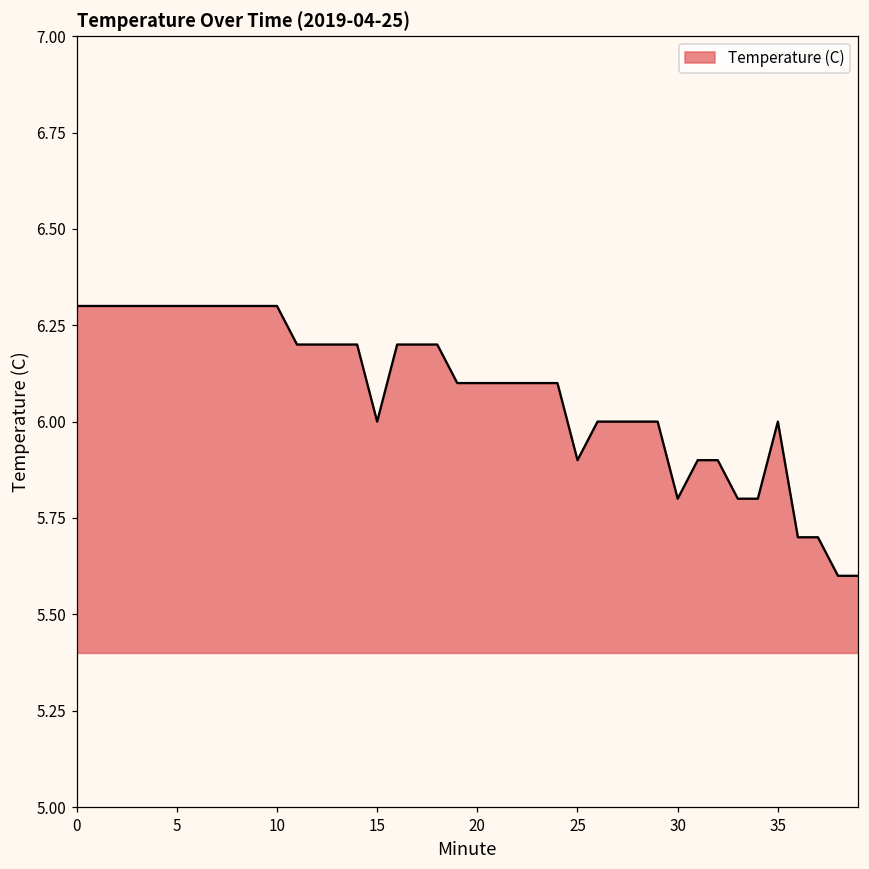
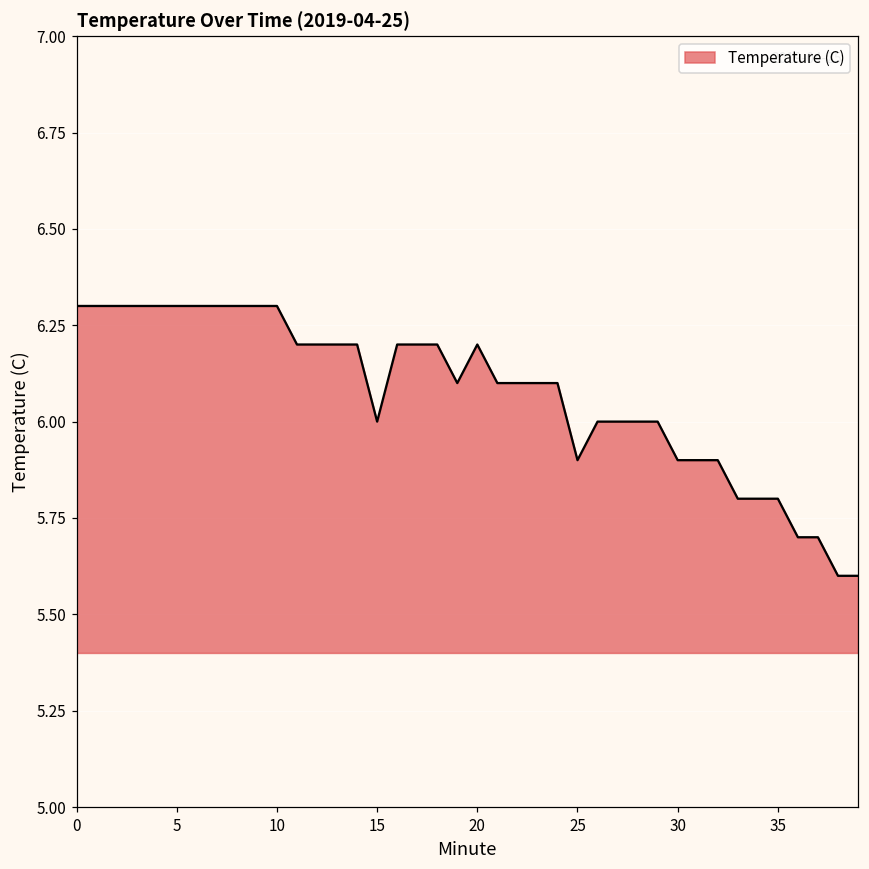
20: 6.1 -> 6.2
30: 5.8 -> 5.9
35: 6.0 -> 5.8
